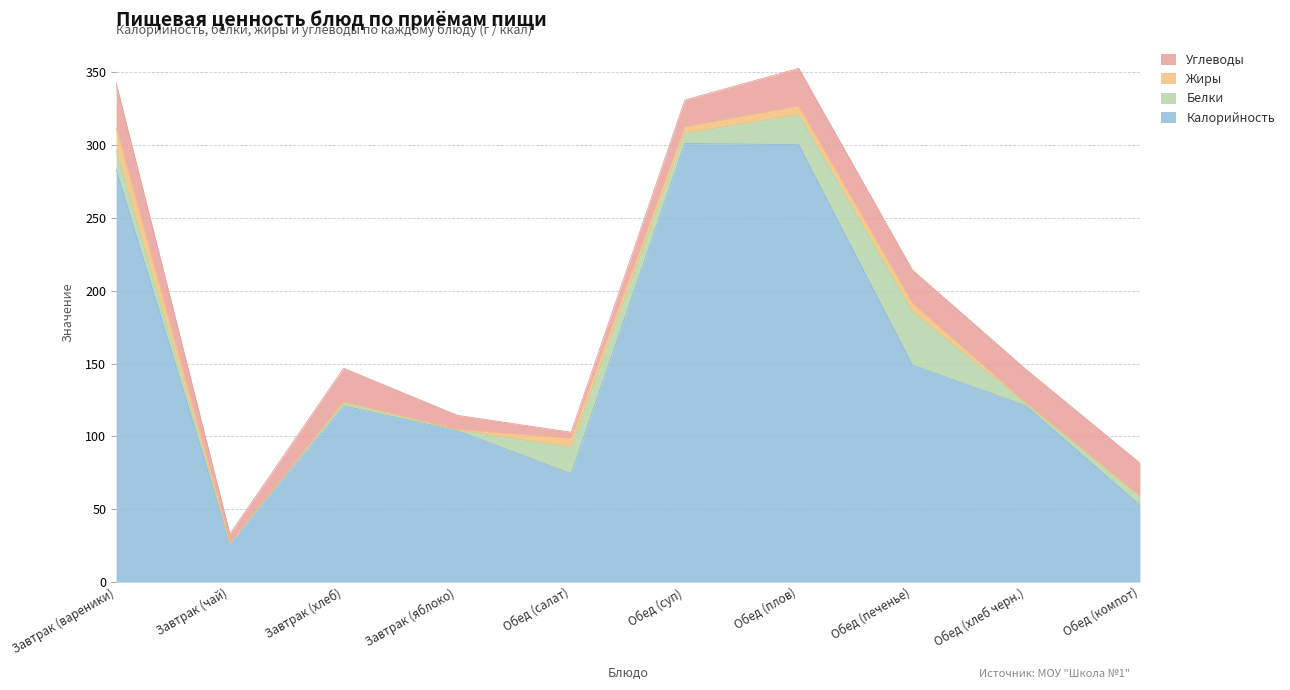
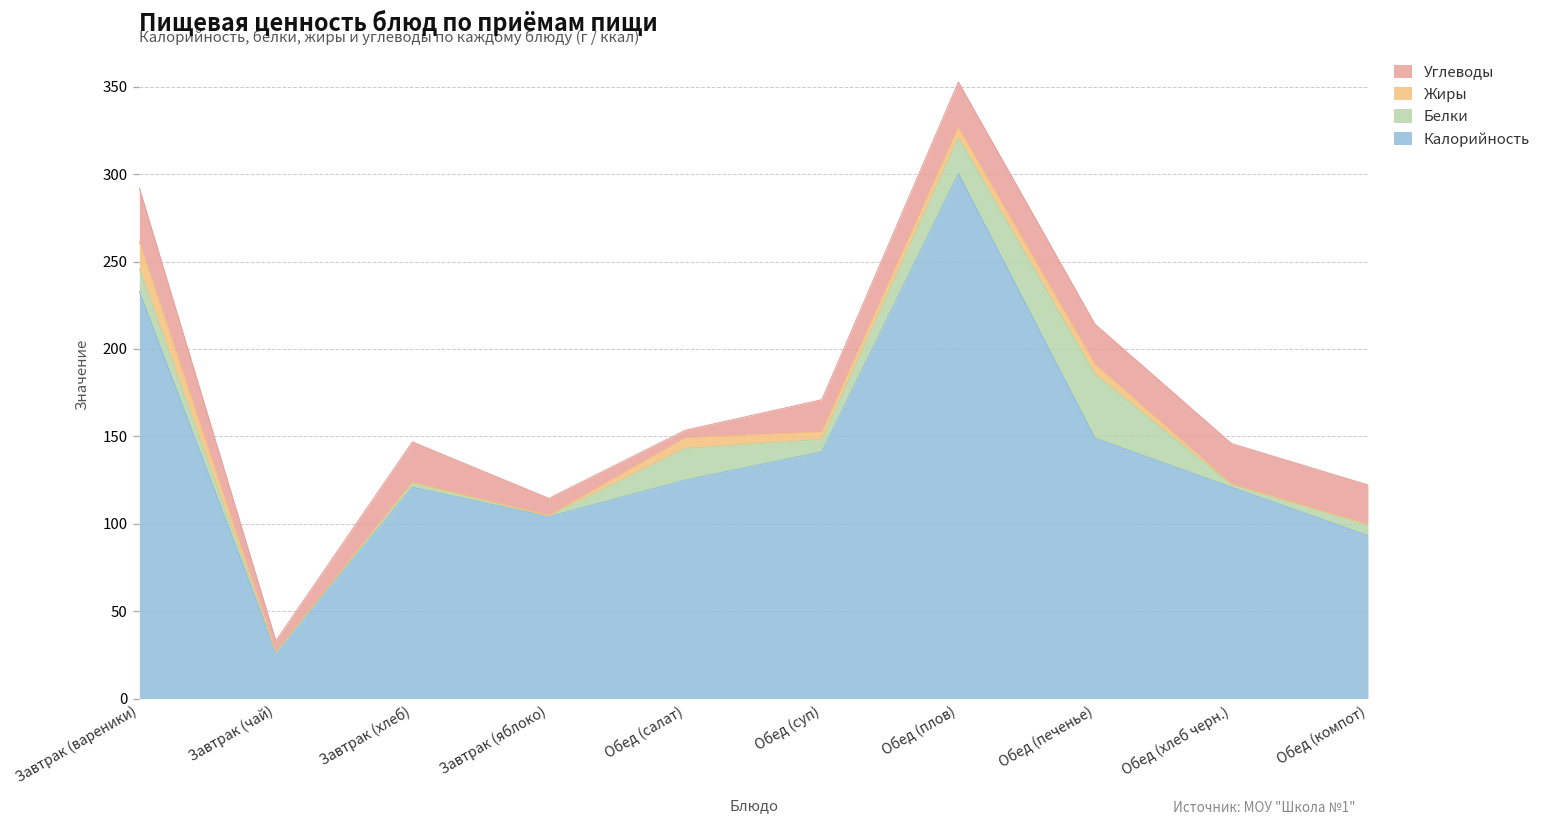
Калорийность, Завтрак (вареники): 283 -> 233
Калорийность, Обед (салат): 74 -> 125
Калорийность, Обед (суп): 301 -> 141
Калорийность, Обед (компот): 53 -> 93
